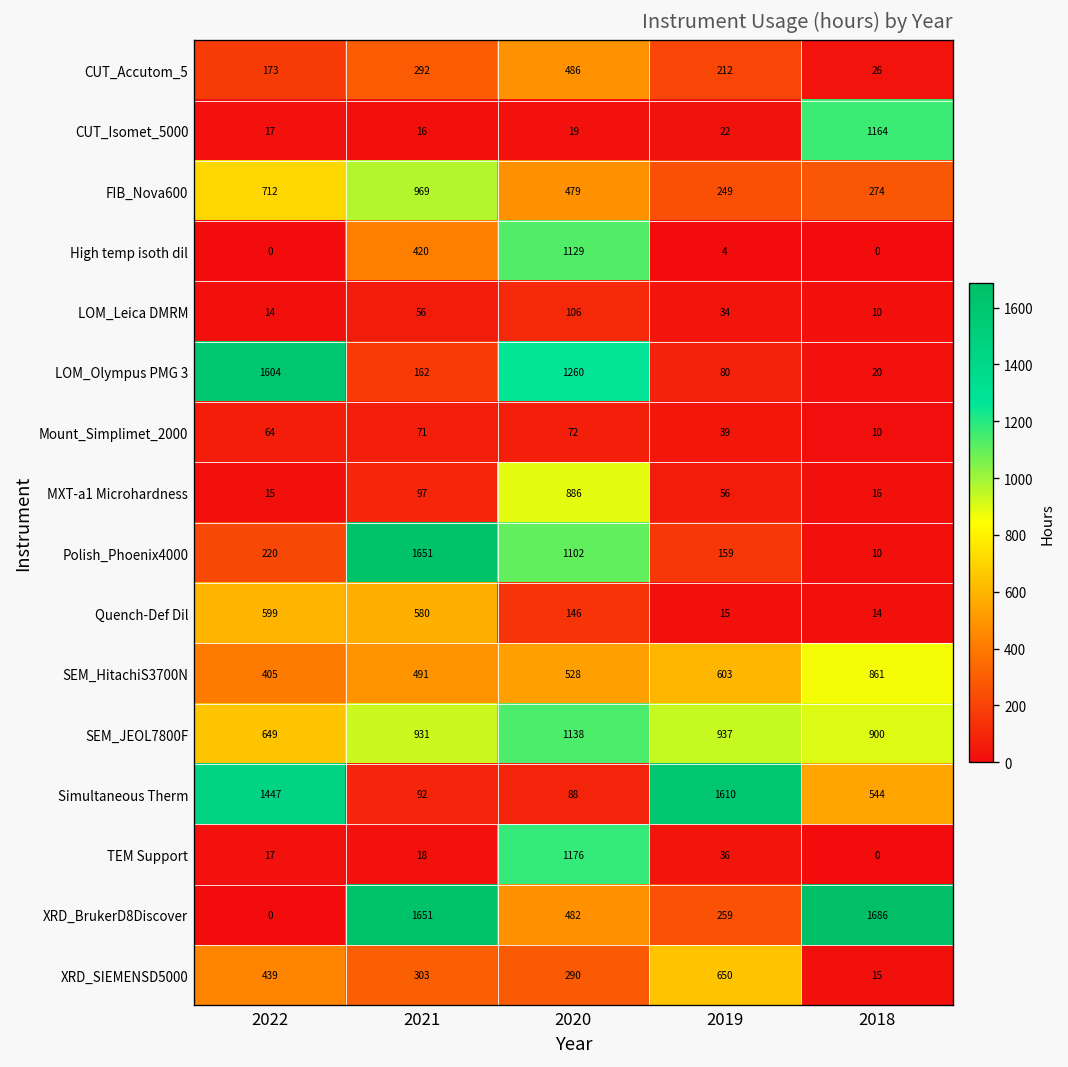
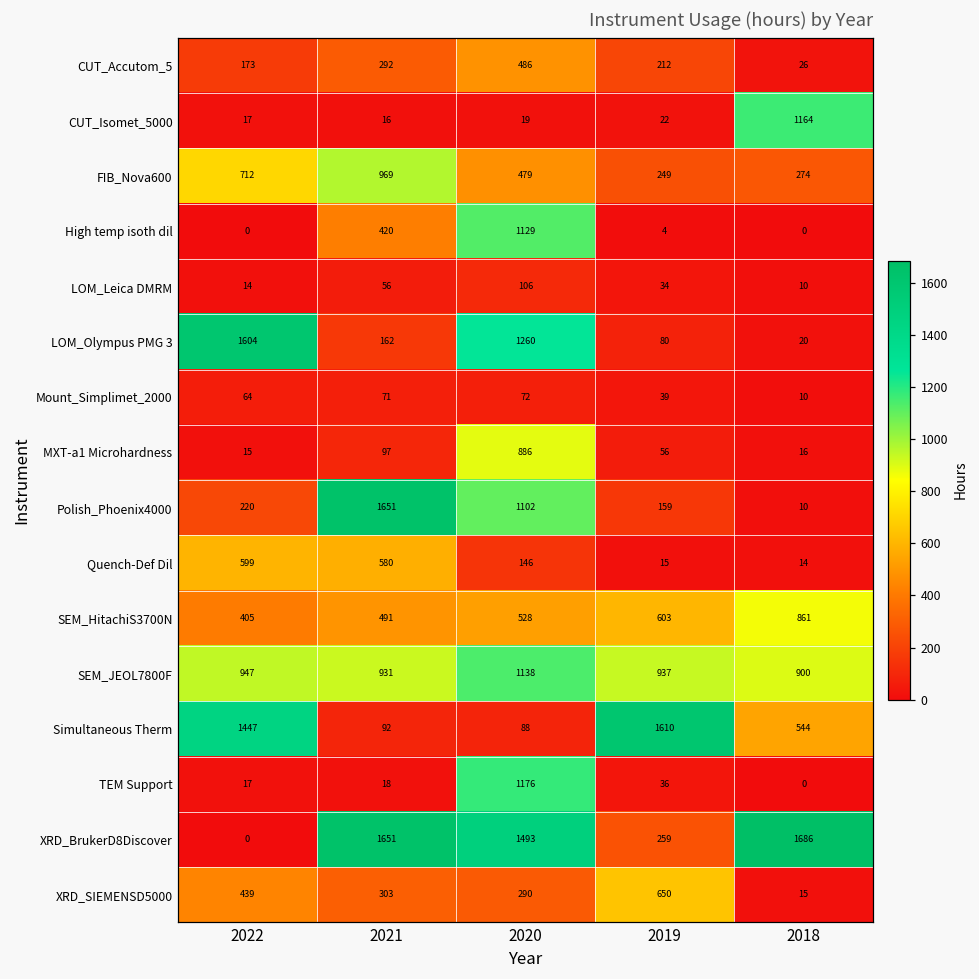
SEM_JEOL7800F, 2022: 649 -> 947
XRD_BrukerD8Discover, 2020: 482 -> 1493
